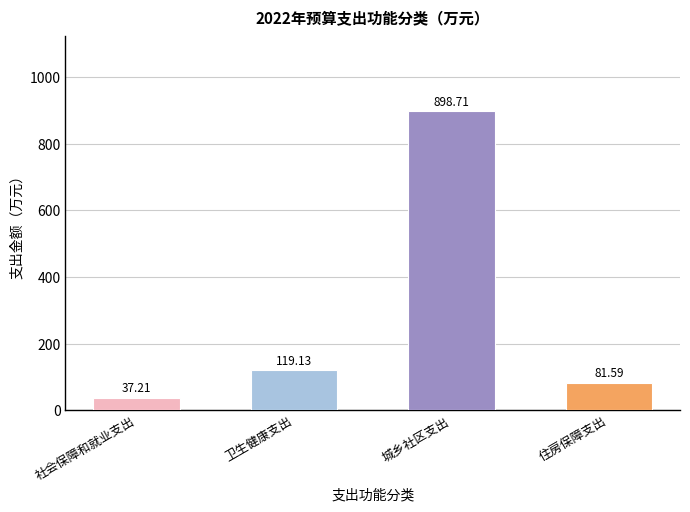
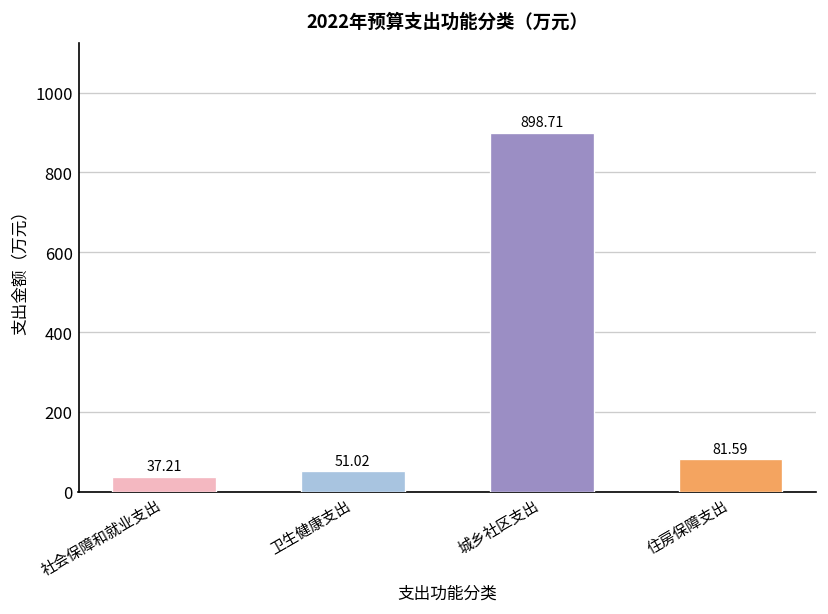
卫生健康支出: 119.13 -> 51.02
